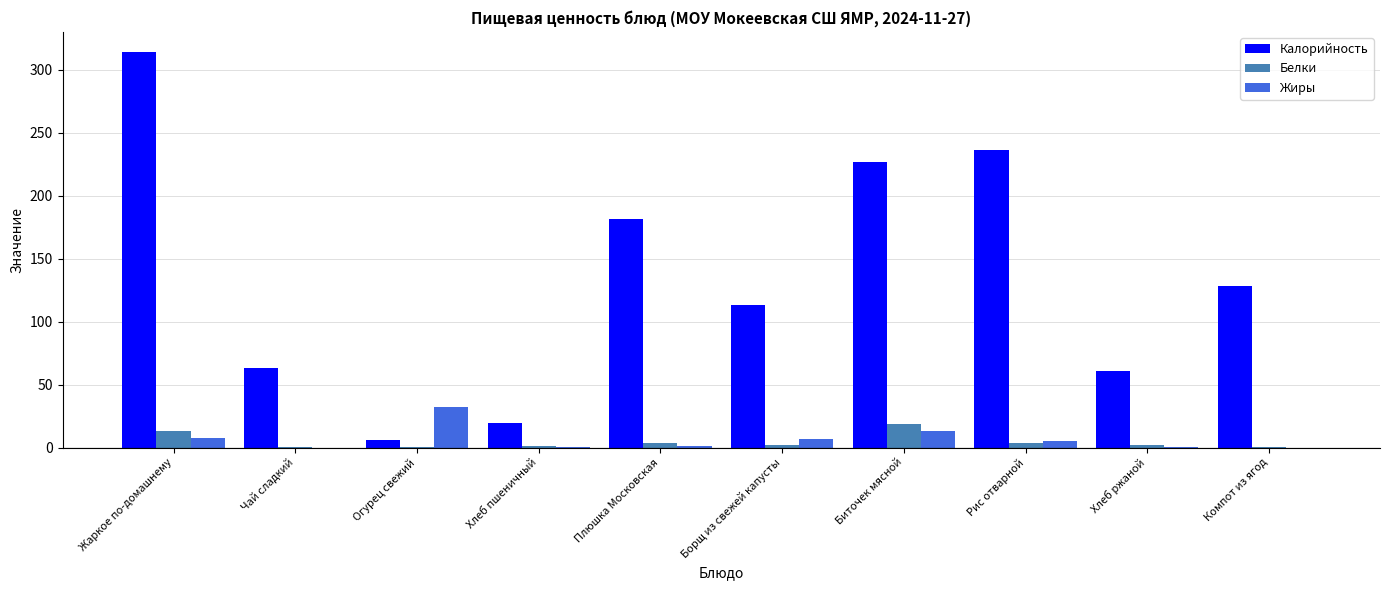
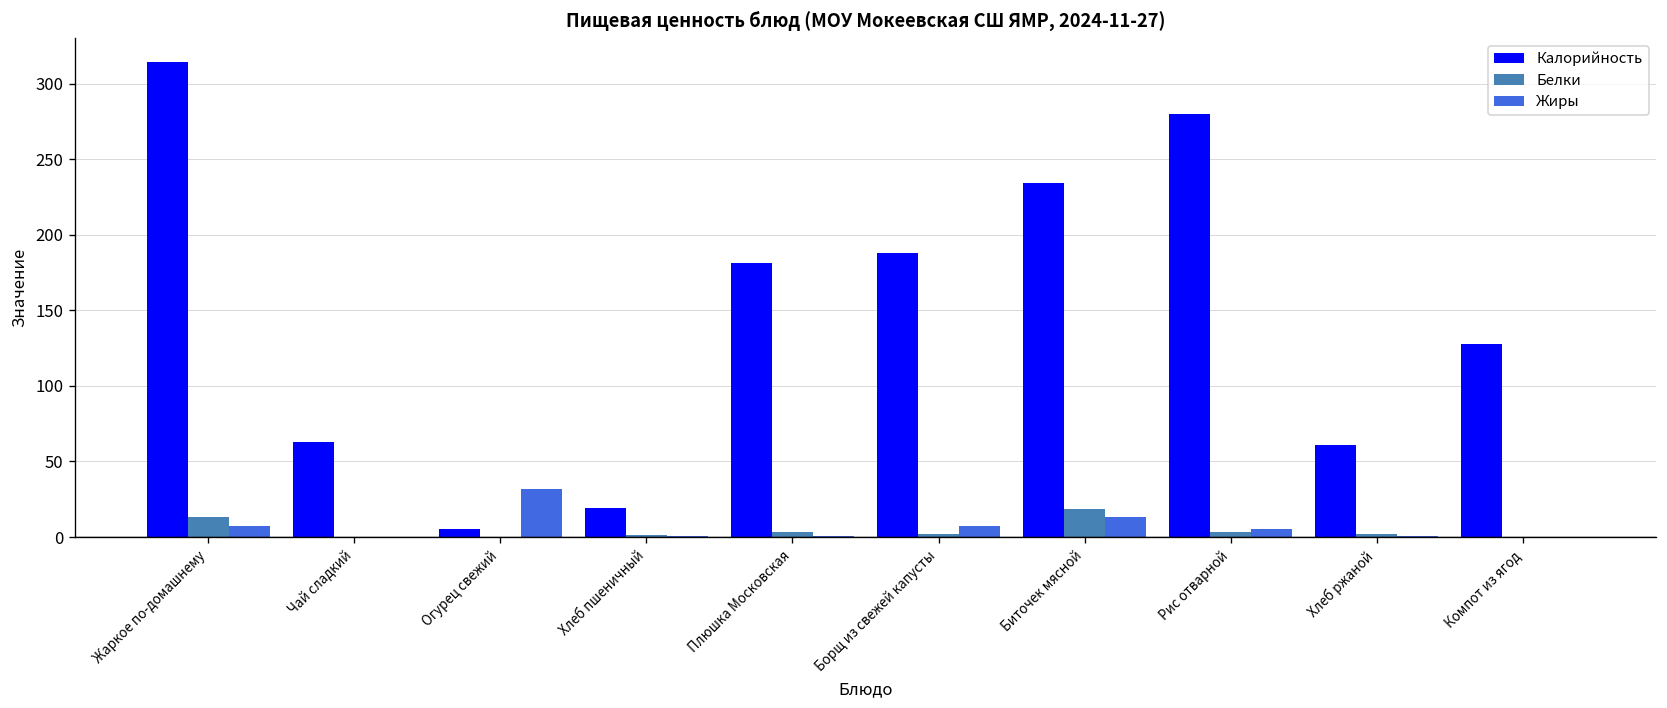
Калорийность, Борщ из свежей капусты: 113 -> 188
Калорийность, Биточек мясной: 227 -> 234
Калорийность, Рис отварной: 236 -> 280
